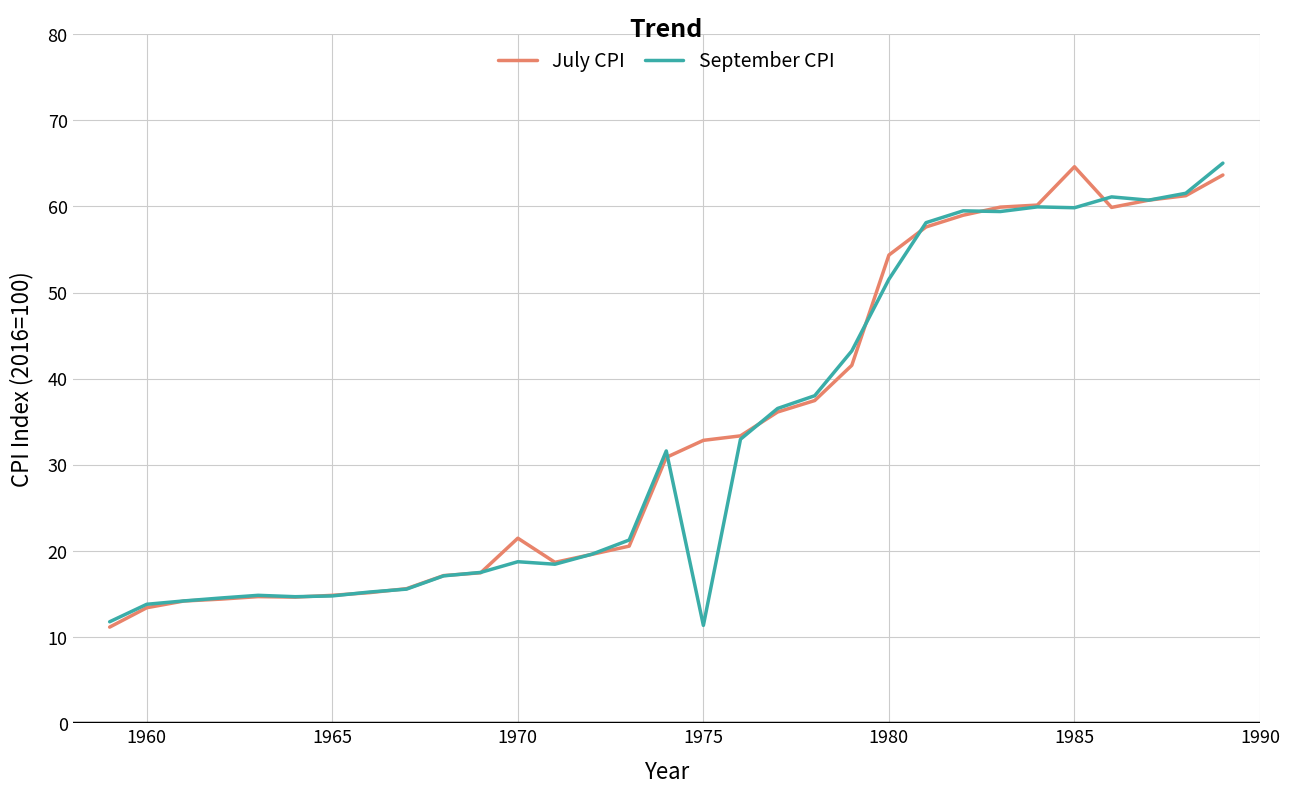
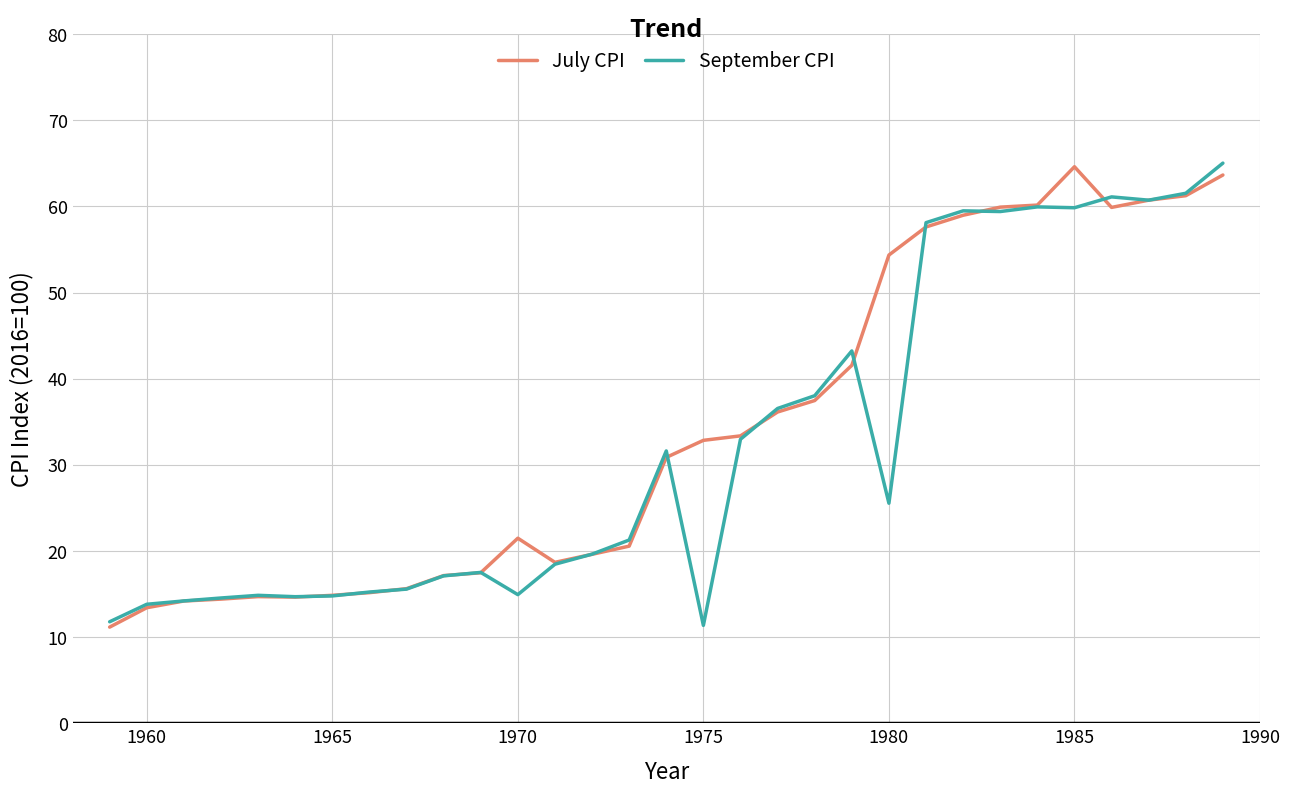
September CPI, 1970: 19 -> 15
September CPI, 1980: 52 -> 26
